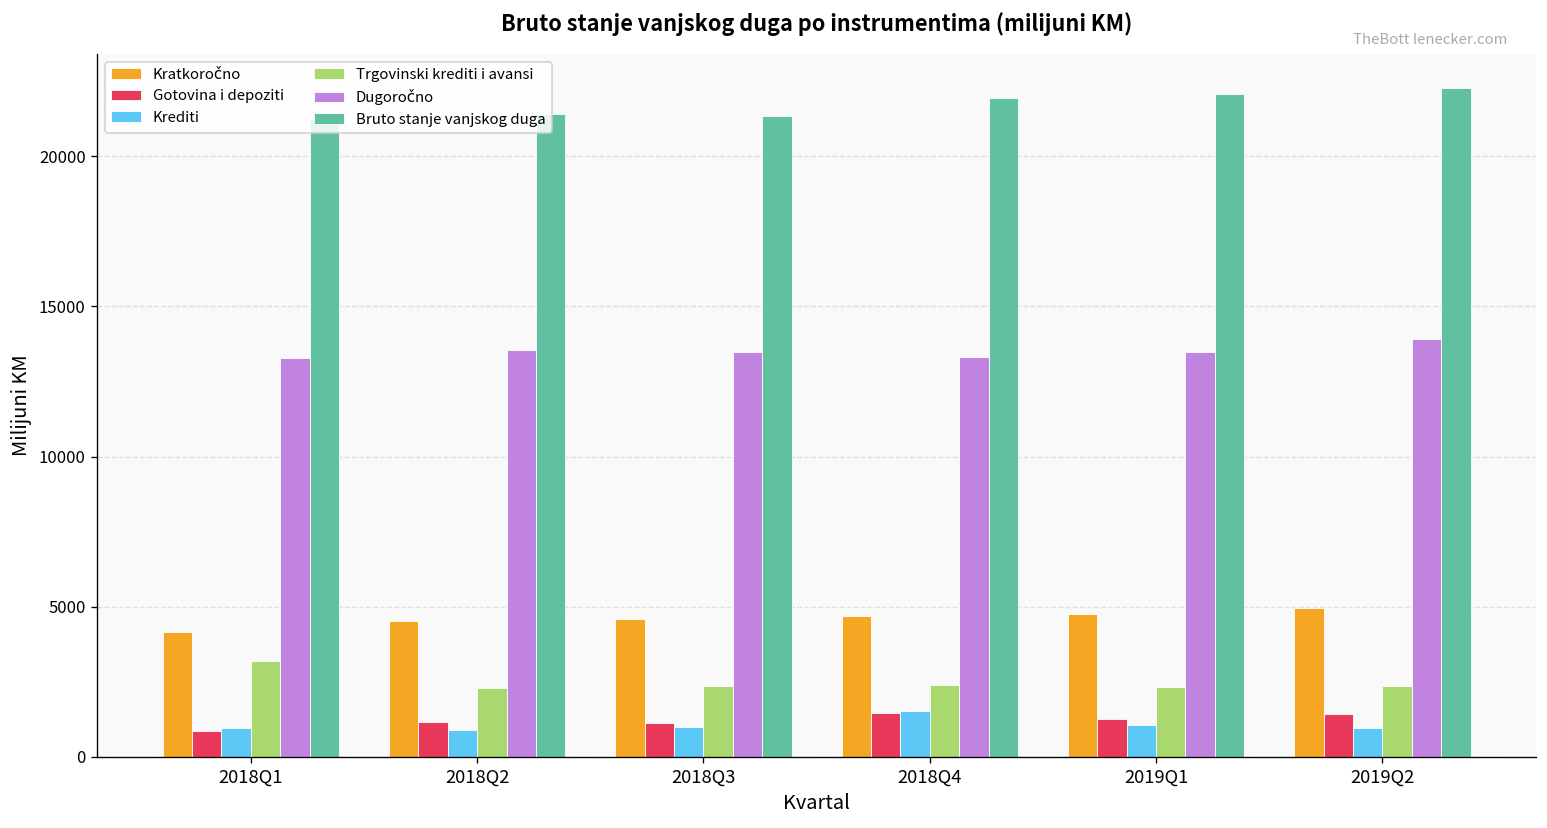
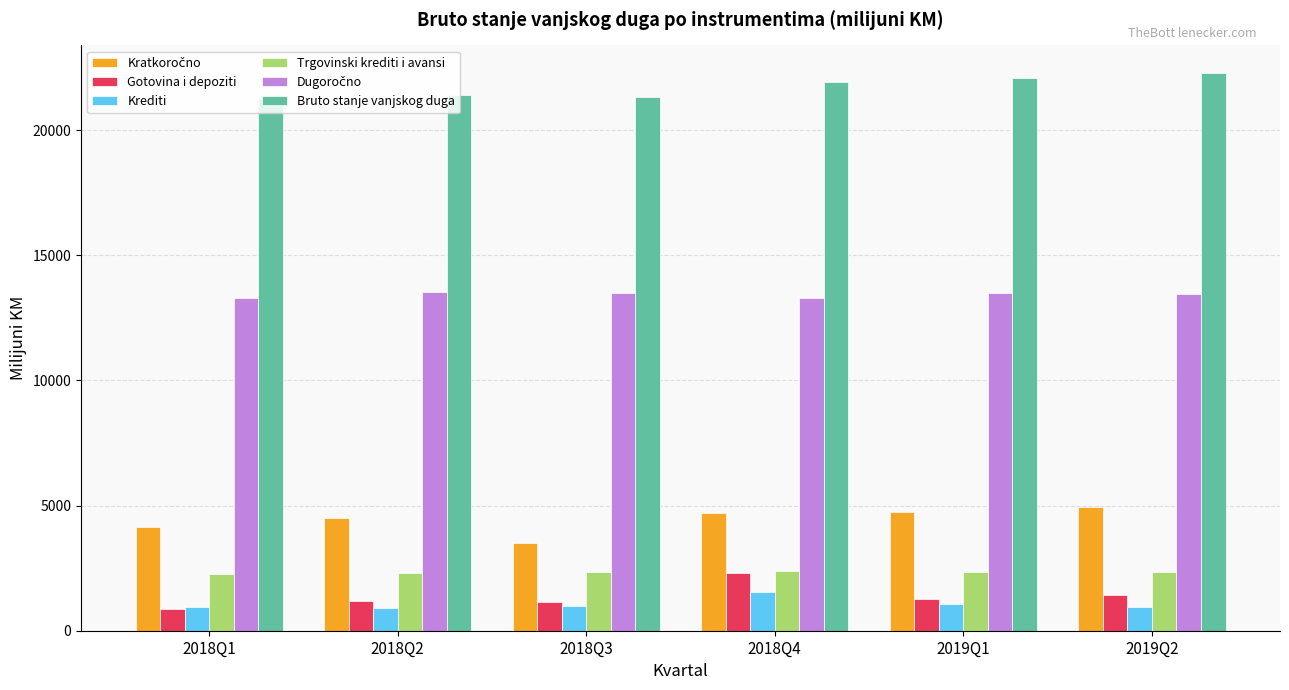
Trgovinski krediti i avansi, 2018Q1: 3200 -> 2300
Kratkoročno, 2018Q3: 4600 -> 3500
Gotovina i depoziti, 2018Q4: 1500 -> 2300
Dugoročno, 2019Q2: 13900 -> 13400
